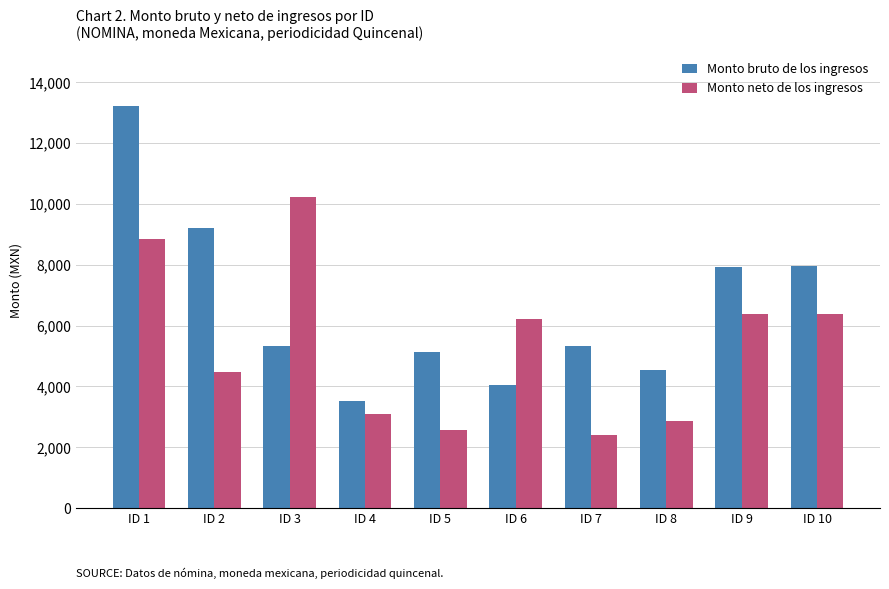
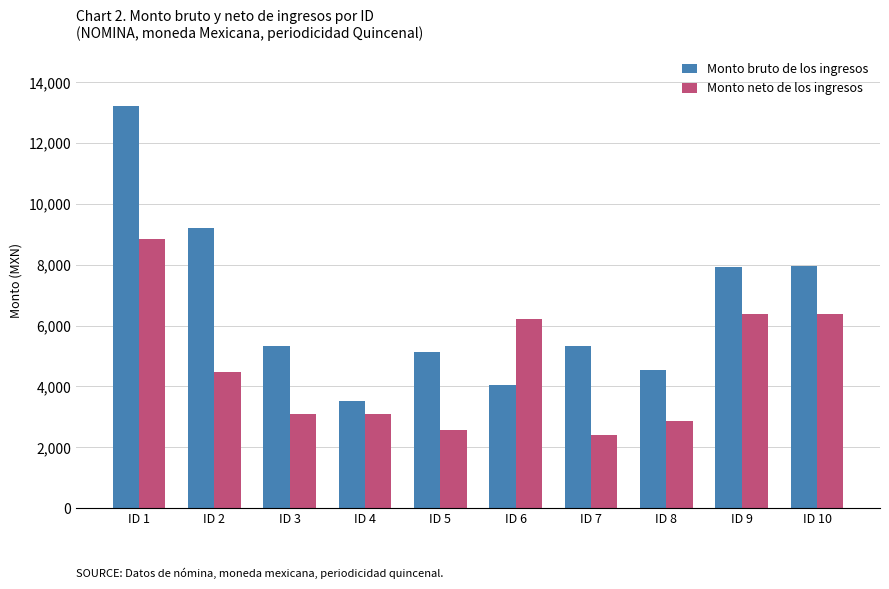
Monto neto de los ingresos, ID 3: 10,200 -> 3,100
